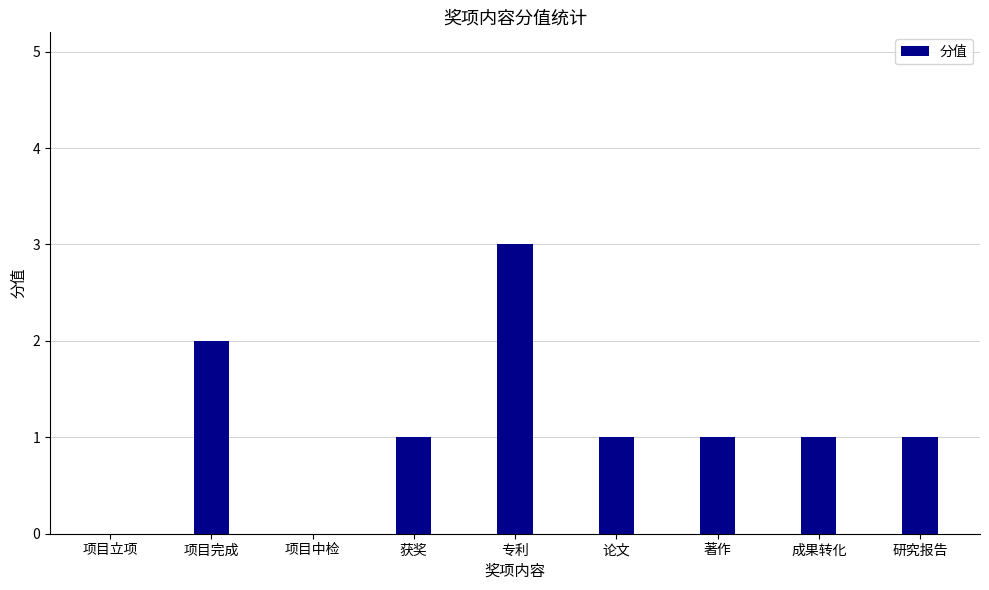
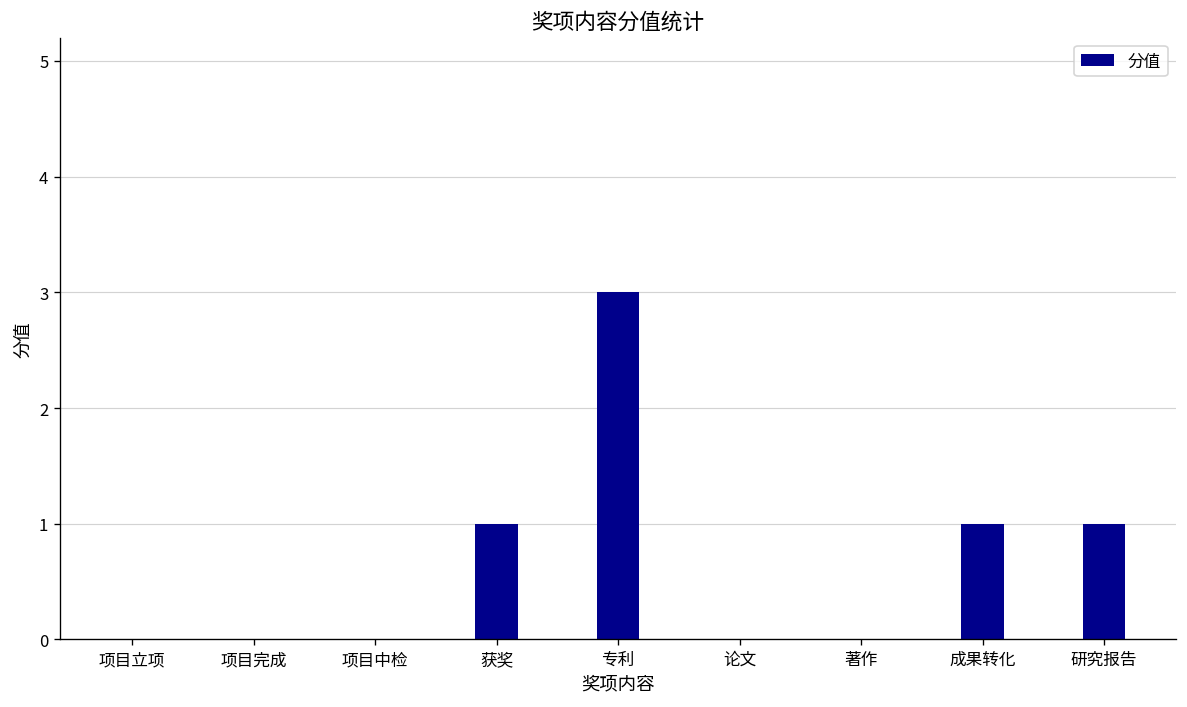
项目完成: 2 -> 0
论文: 1 -> 0
著作: 1 -> 0
